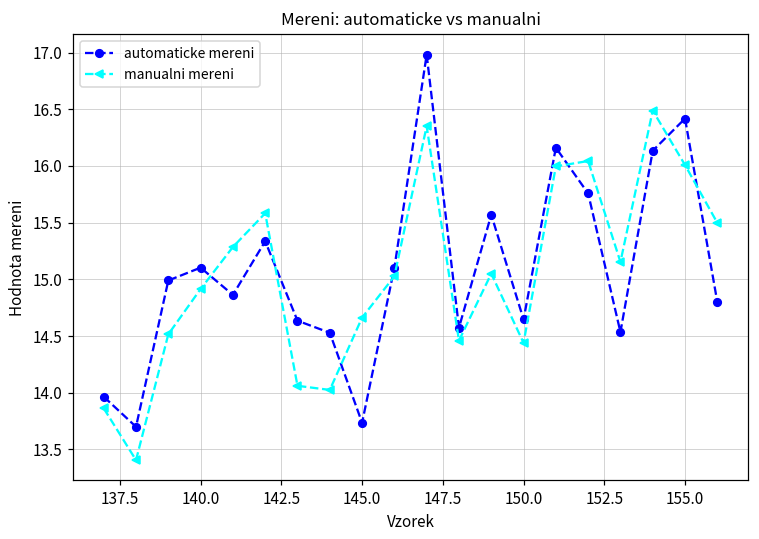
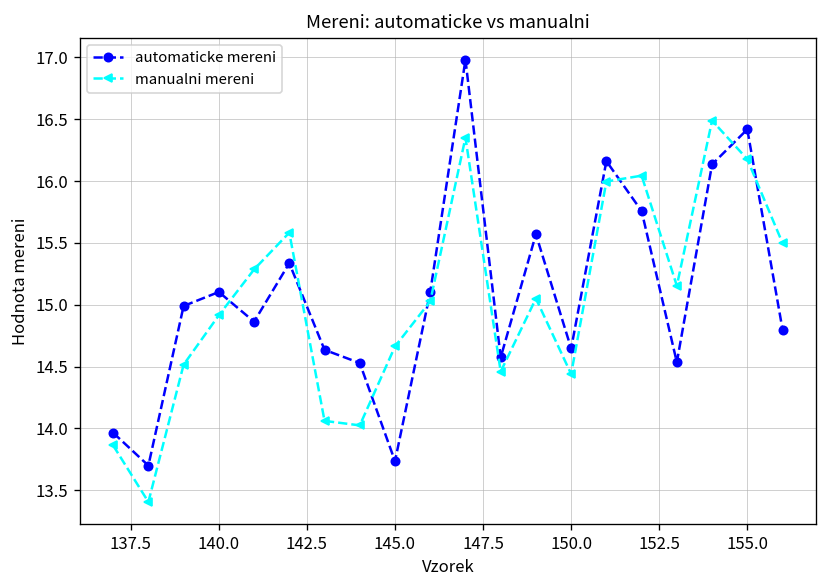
manualni mereni, 155.0: 16.01 -> 16.18
